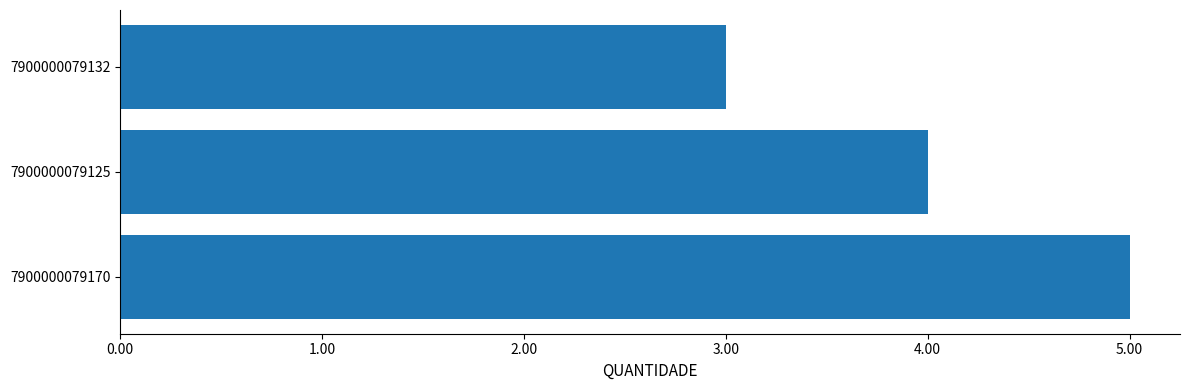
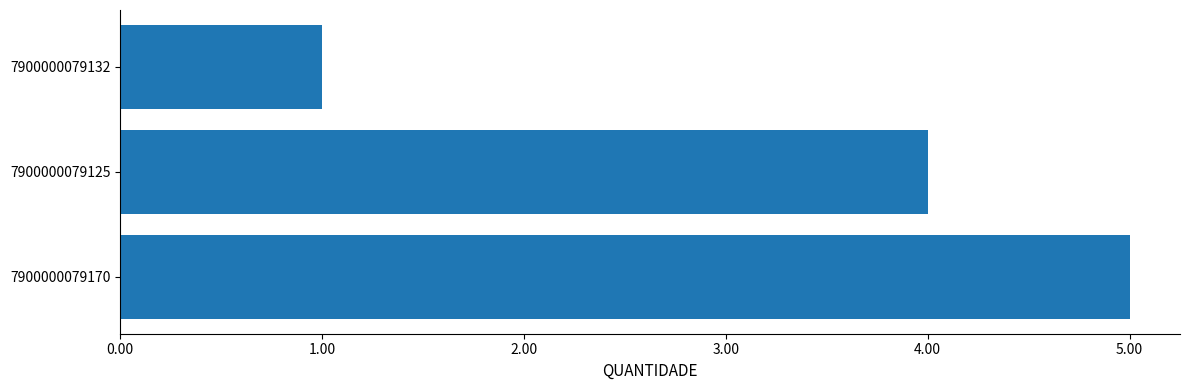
7900000079132: 3 -> 1
